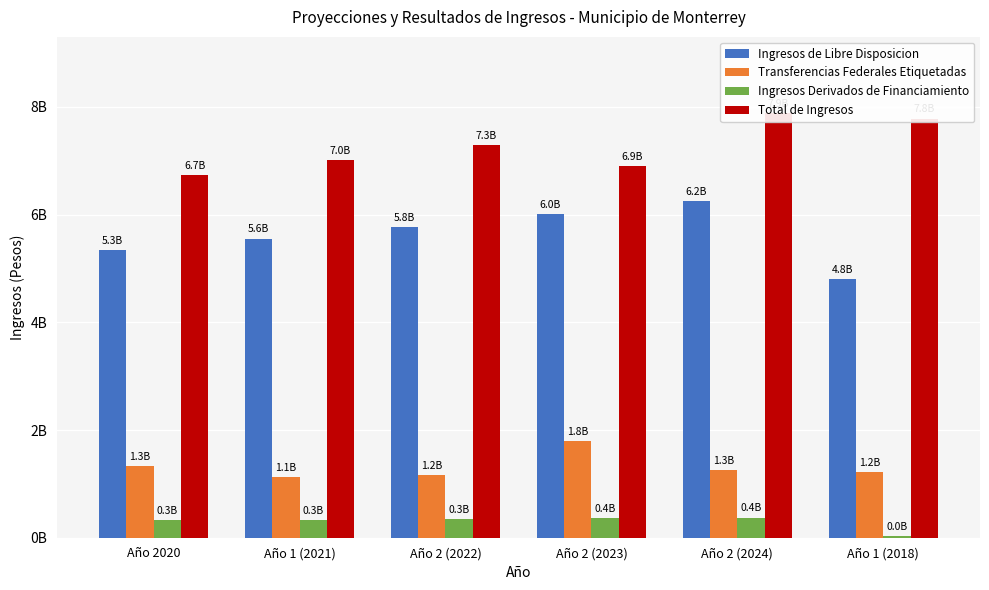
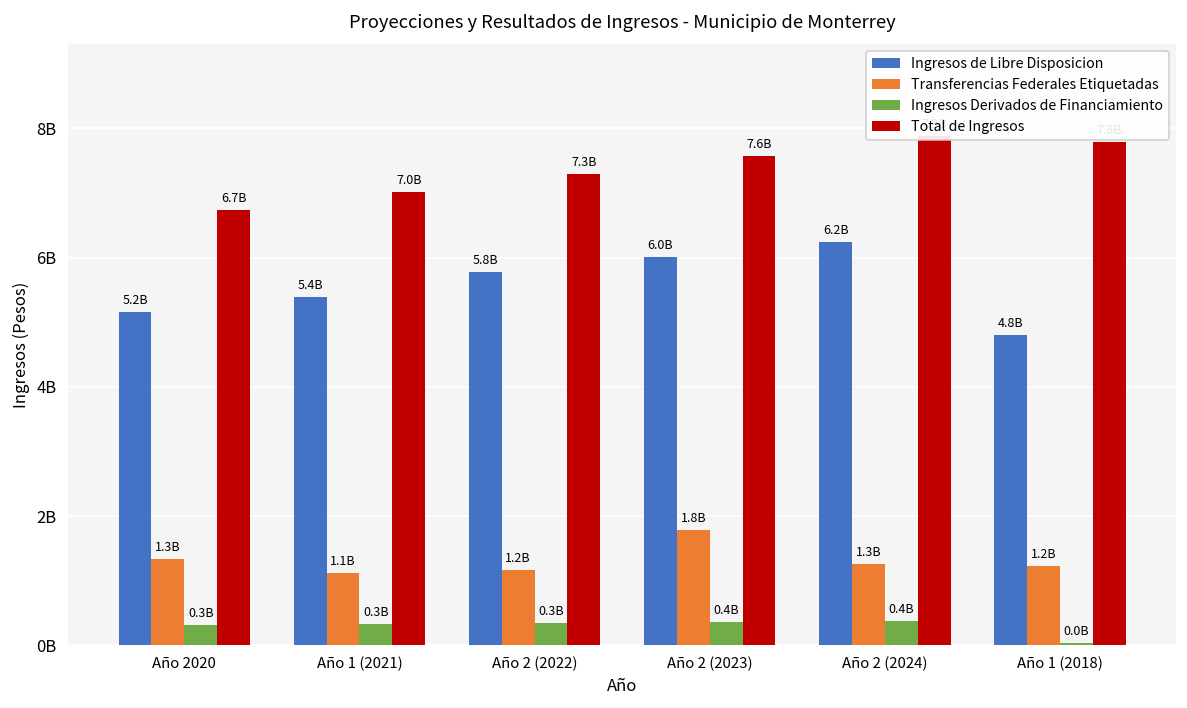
Ingresos de Libre Disposicion, Año 2020: 5.3B -> 5.2B
Ingresos de Libre Disposicion, Año 1 (2021): 5.6B -> 5.4B
Total de Ingresos, Año 2 (2023): 6.9B -> 7.6B
